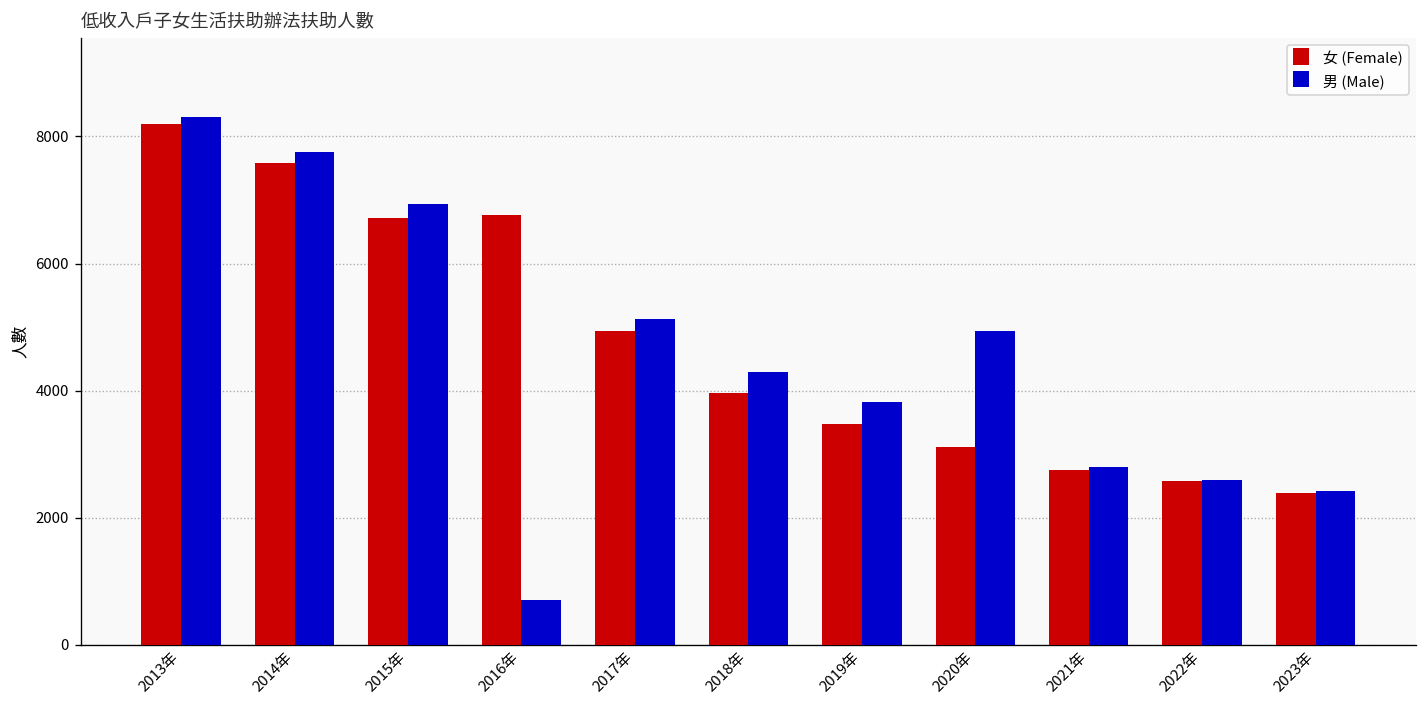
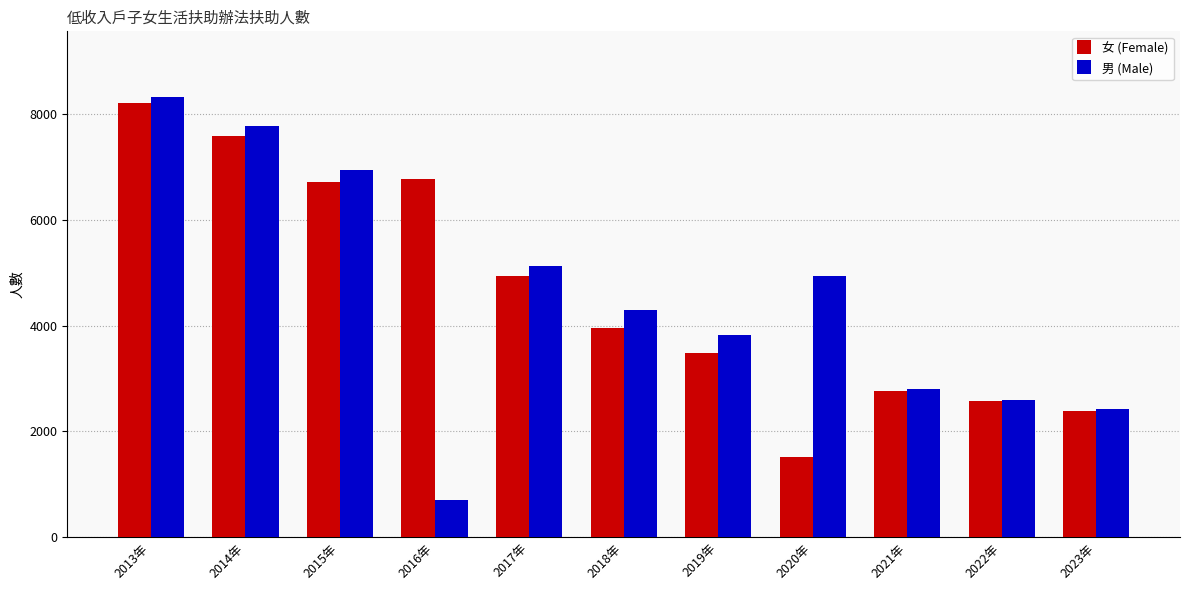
女 (Female), 2020年: 3100 -> 1500
